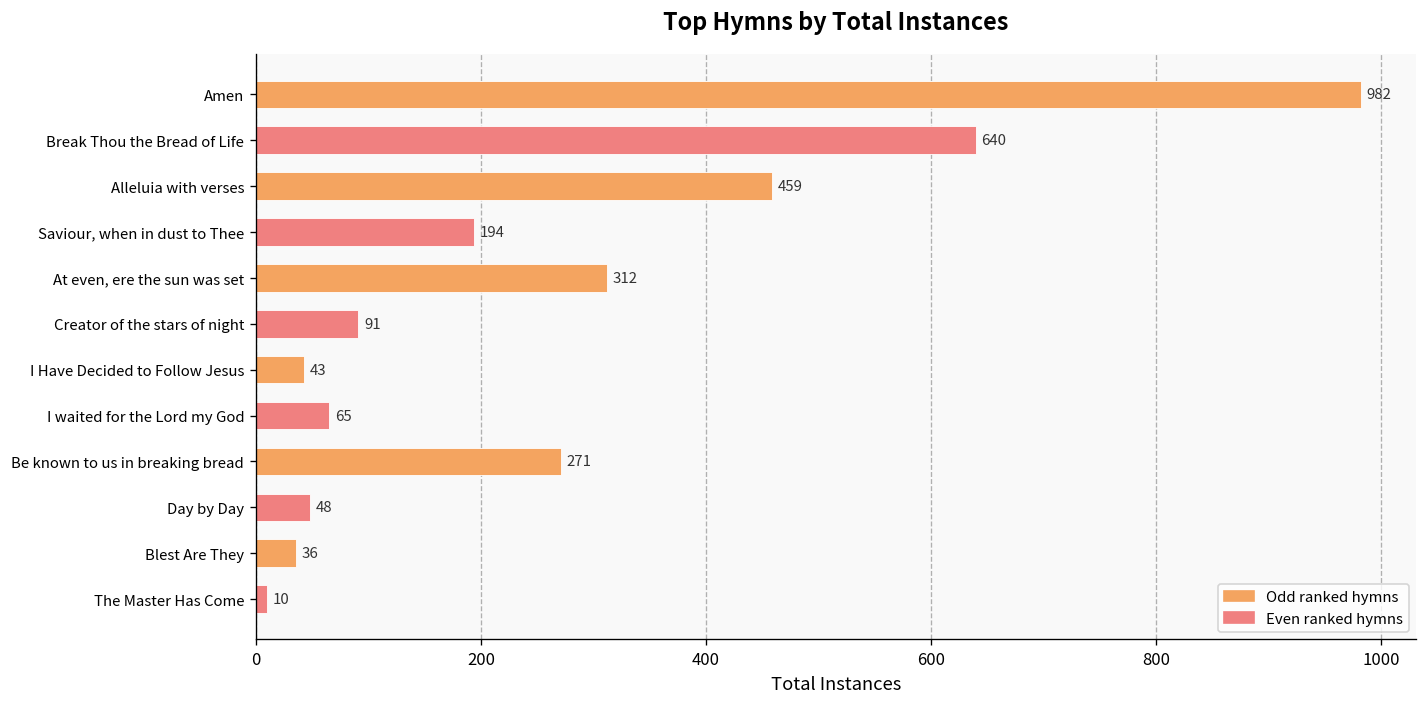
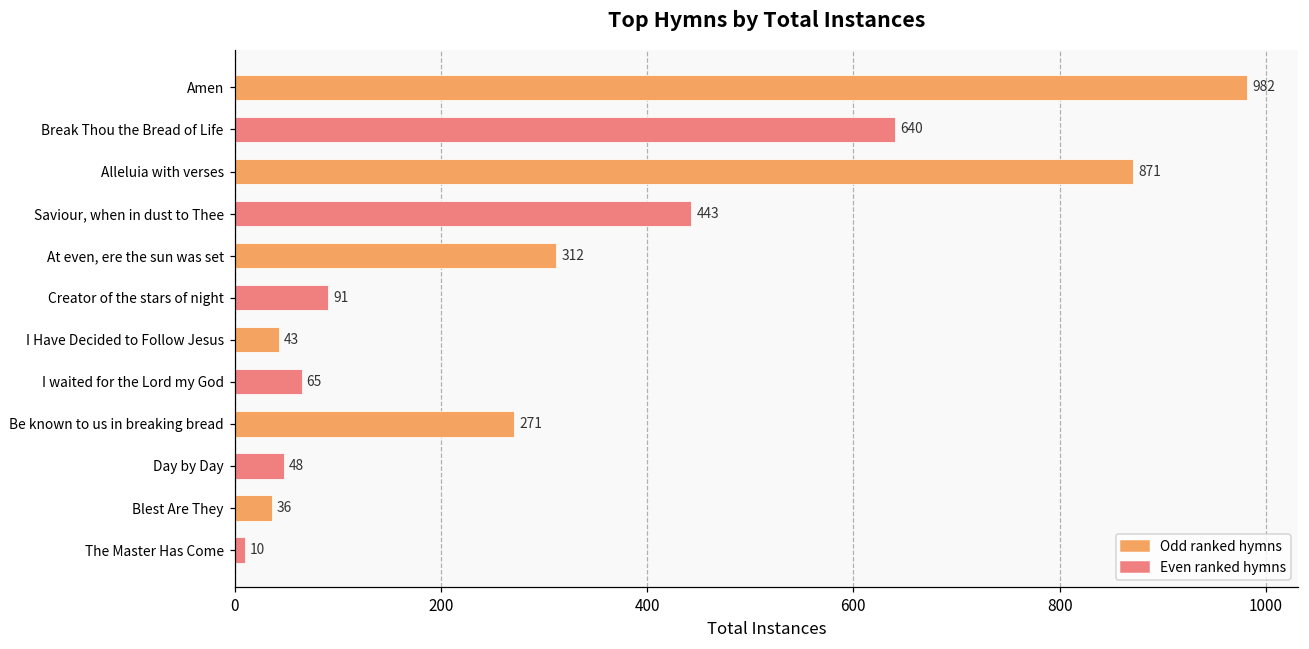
Alleluia with verses: 459 -> 871
Saviour, when in dust to Thee: 194 -> 443
